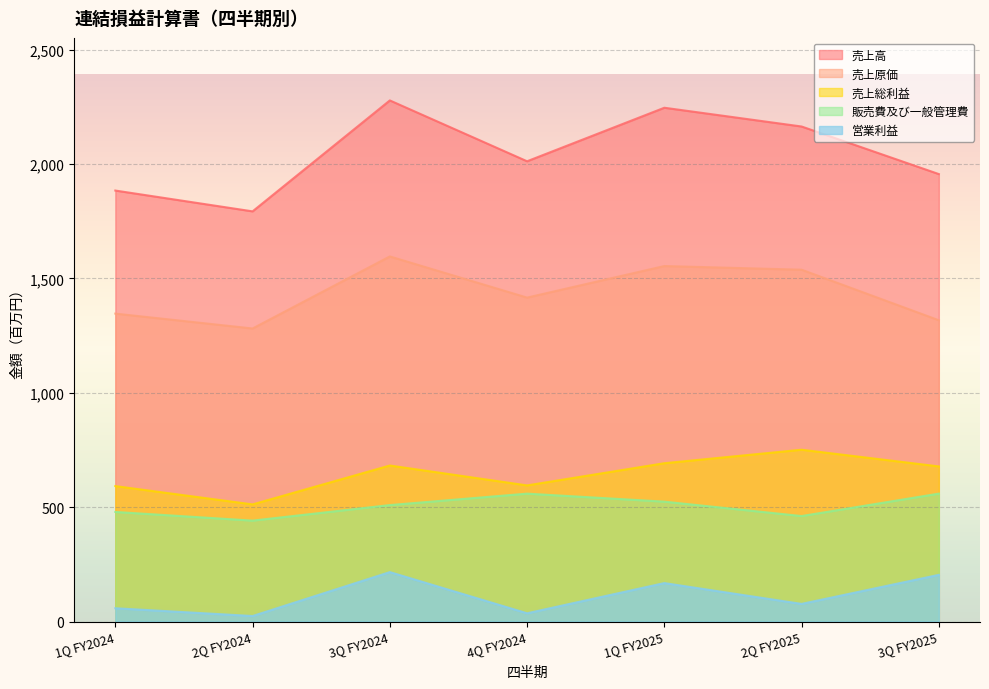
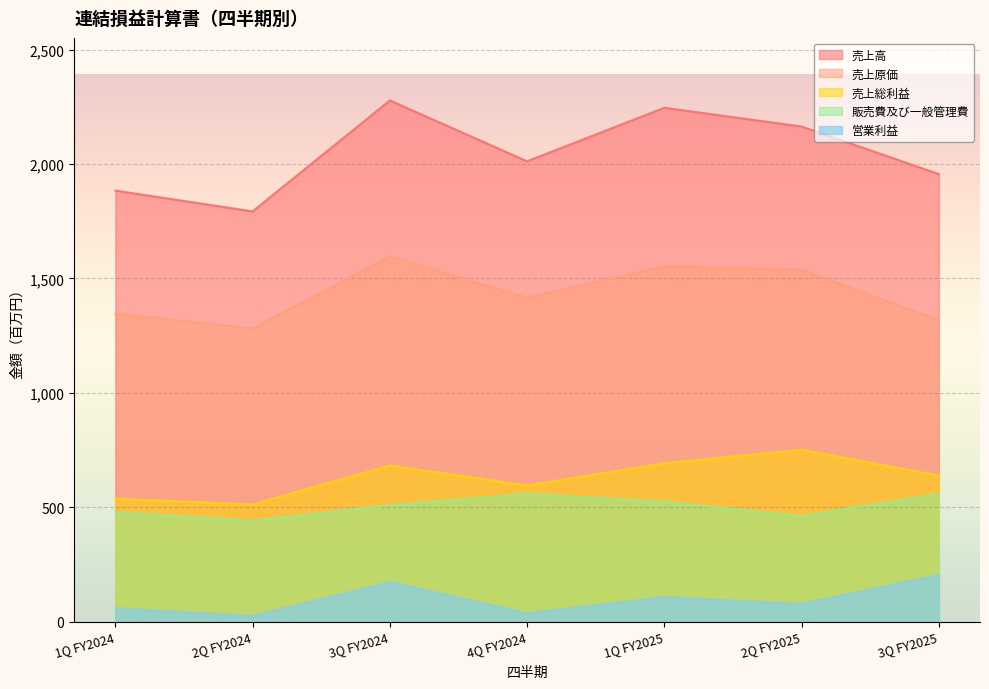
売上総利益, 1Q FY2024: 590 -> 540
営業利益, 3Q FY2024: 220 -> 170
営業利益, 1Q FY2025: 170 -> 110
売上総利益, 3Q FY2025: 680 -> 640
